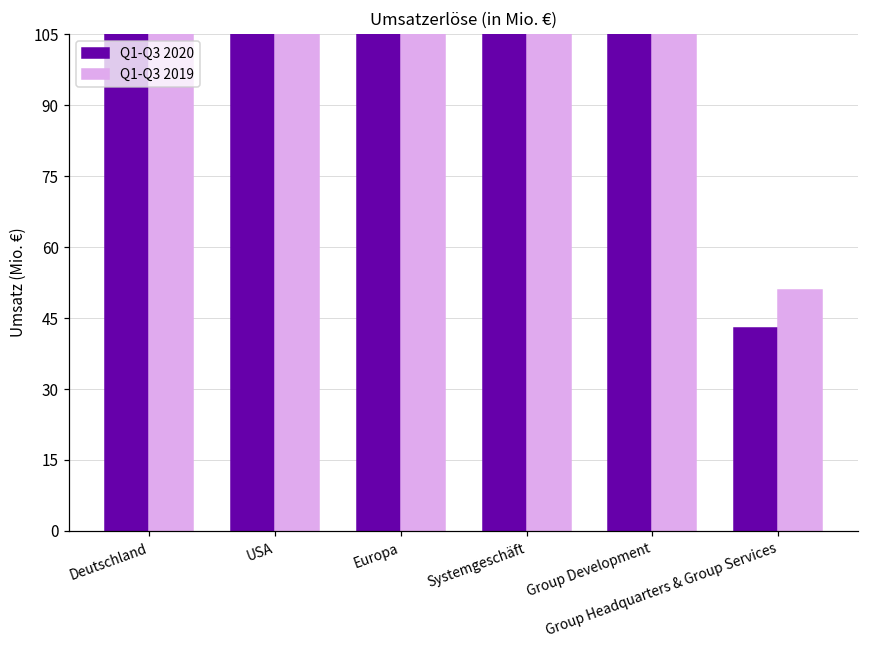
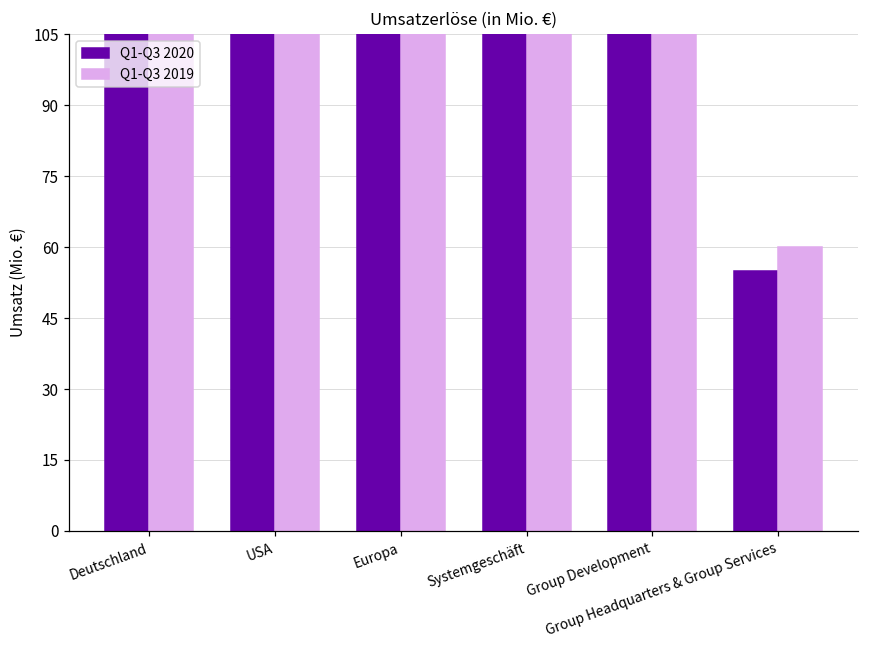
Q1-Q3 2020, Group Headquarters & Group Services: 43 -> 55
Q1-Q3 2019, Group Headquarters & Group Services: 51 -> 60
